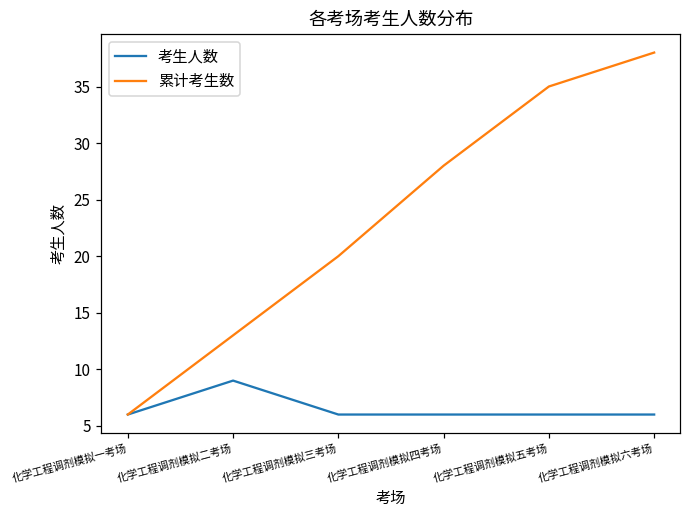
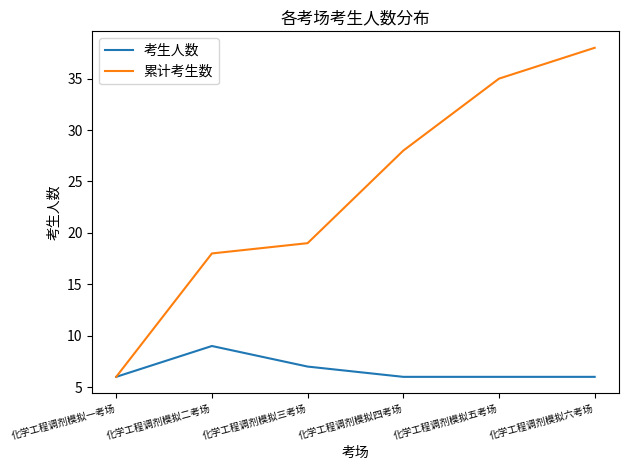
累计考生数, 化学工程调剂模拟二考场: 13 -> 18
考生人数, 化学工程调剂模拟三考场: 6 -> 7
累计考生数, 化学工程调剂模拟三考场: 20 -> 19
